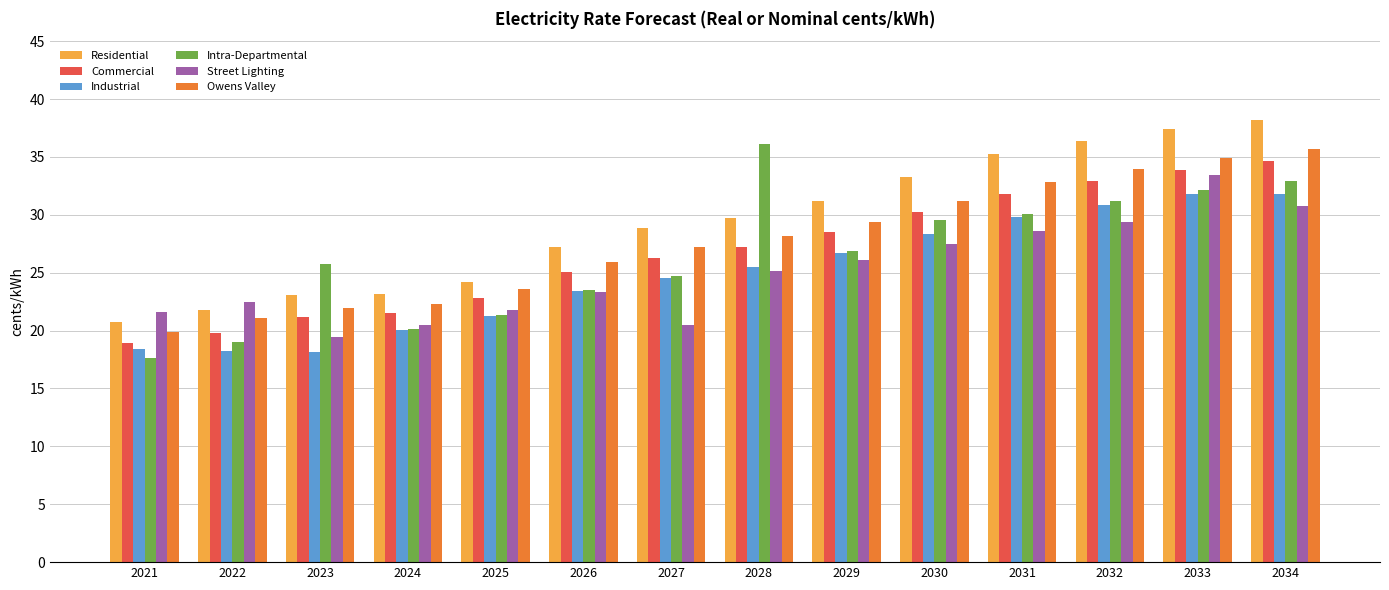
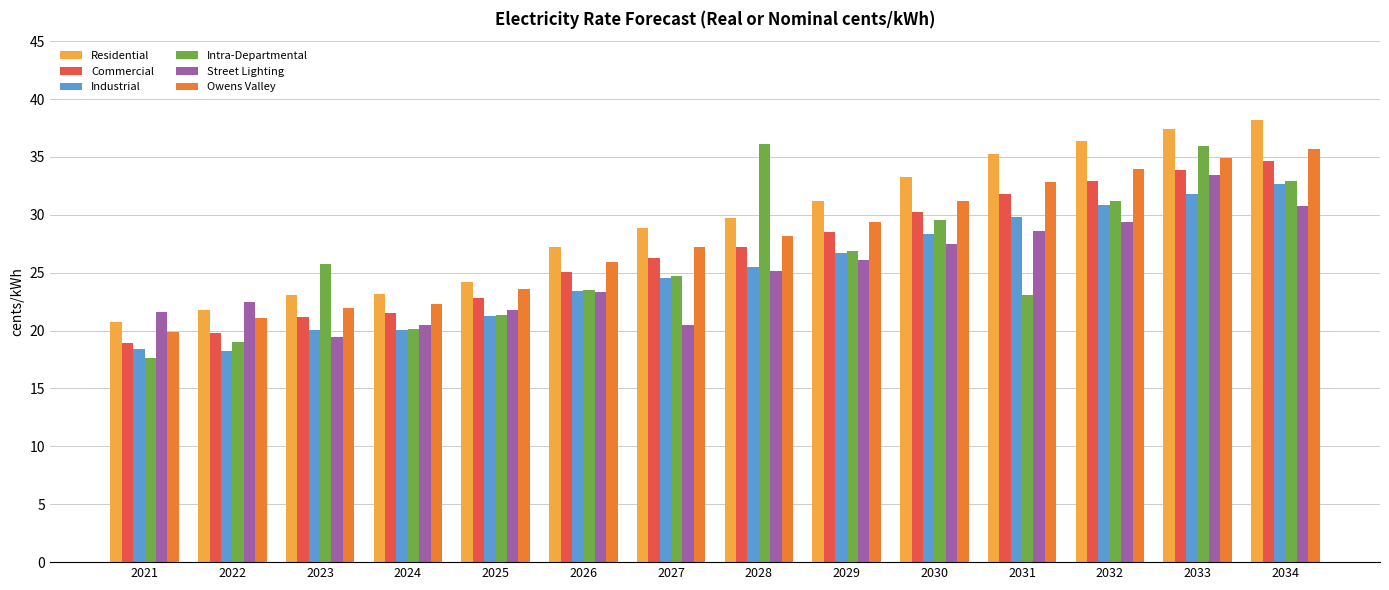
Industrial, 2023: 18.2 -> 20.0
Intra-Departmental, 2031: 30.1 -> 23.1
Intra-Departmental, 2033: 32.1 -> 35.9
Industrial, 2034: 31.8 -> 32.6
